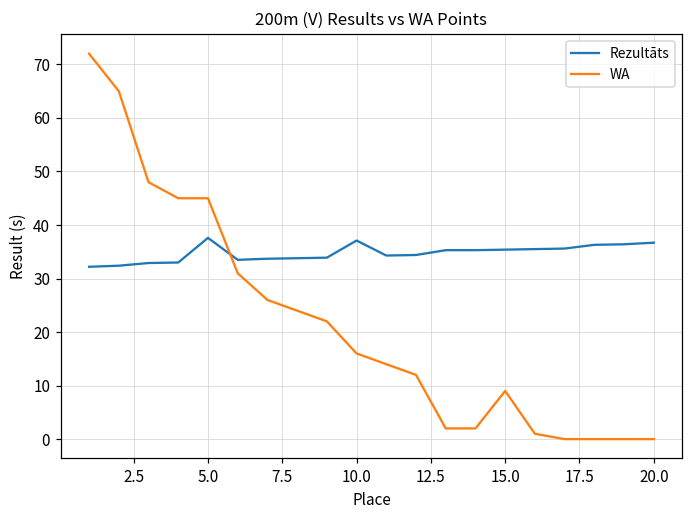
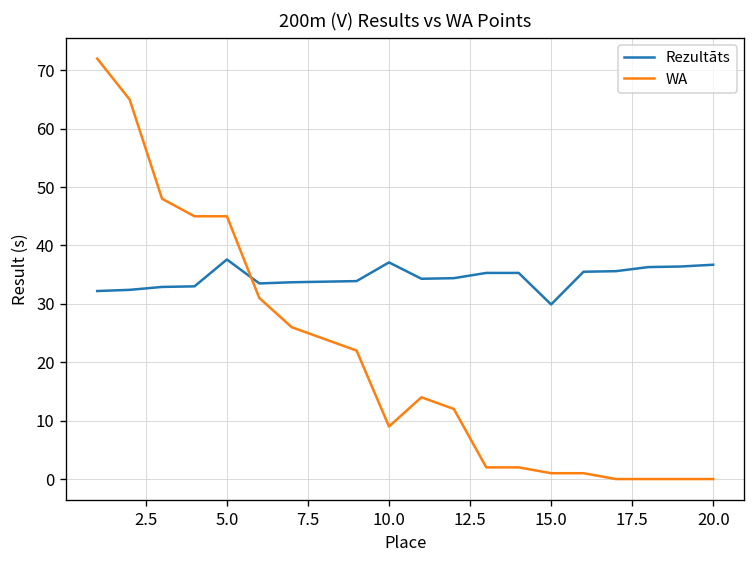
WA, 10.0: 16 -> 9
Rezultāts, 15.0: 35 -> 30
WA, 15.0: 9 -> 1
